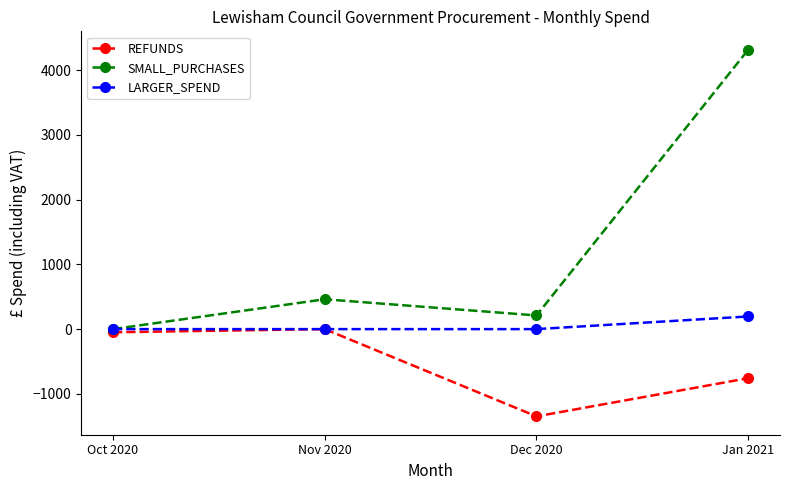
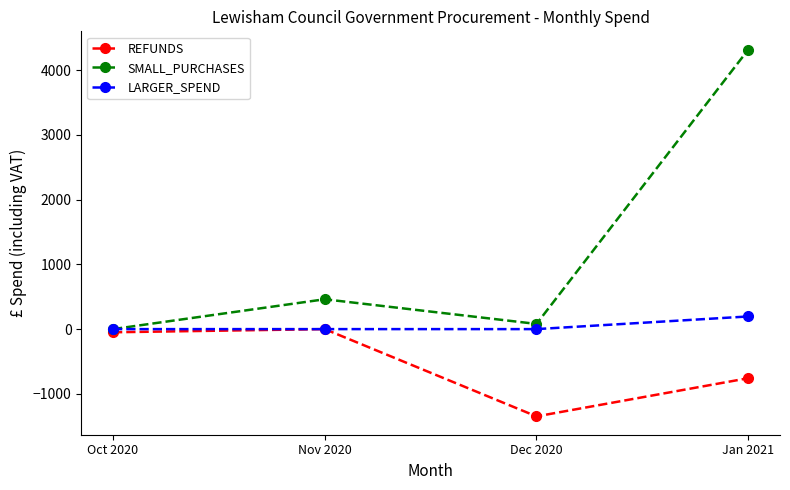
SMALL_PURCHASES, Dec 2020: 200 -> 100
